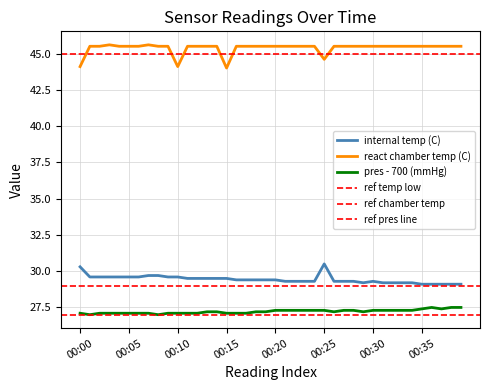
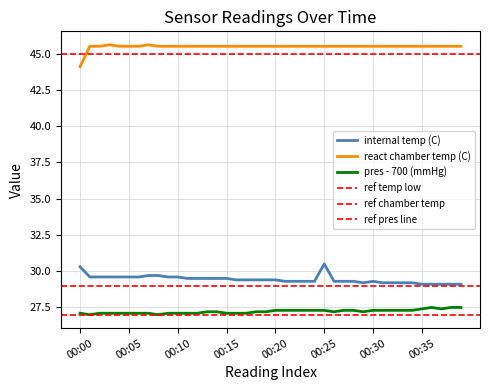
react chamber temp (C), 00:10: 44.1 -> 45.5
react chamber temp (C), 00:15: 44.0 -> 45.5
react chamber temp (C), 00:25: 44.6 -> 45.5
